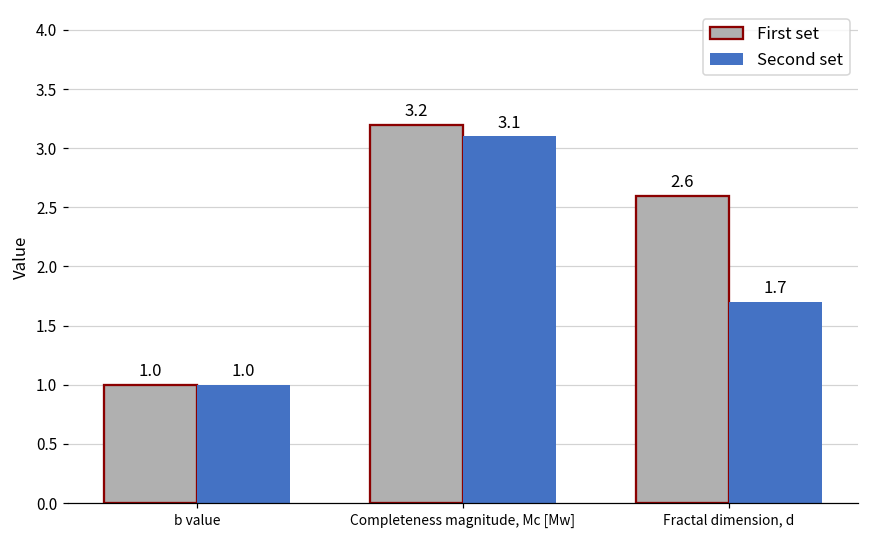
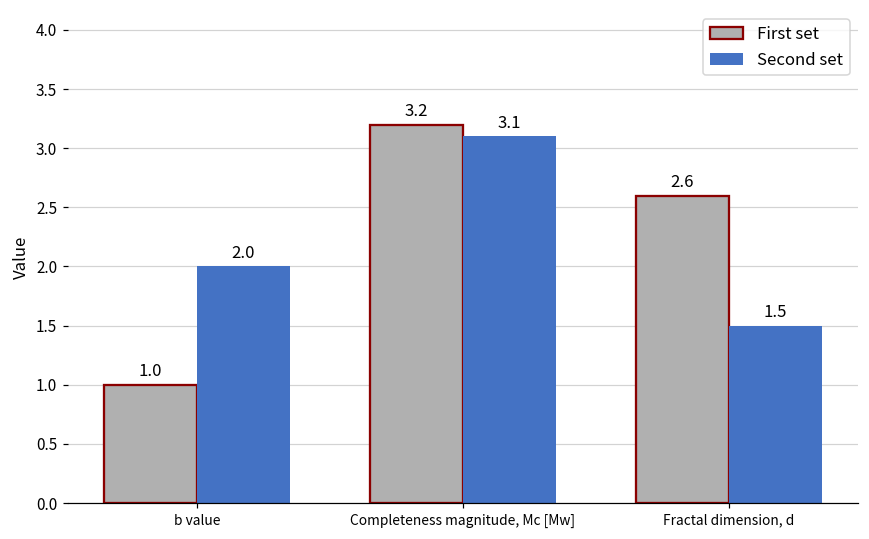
Second set, b value: 1.0 -> 2.0
Second set, Fractal dimension, d: 1.7 -> 1.5
